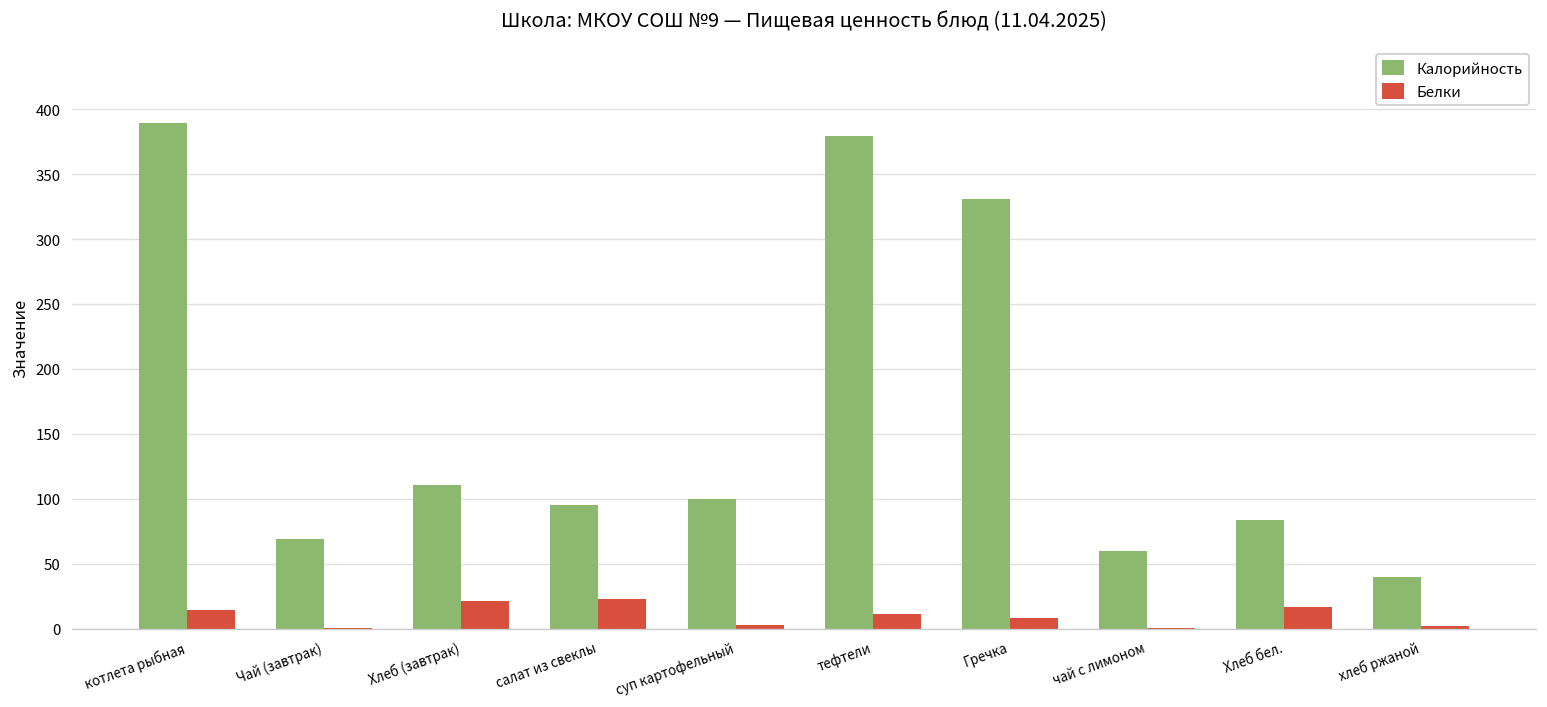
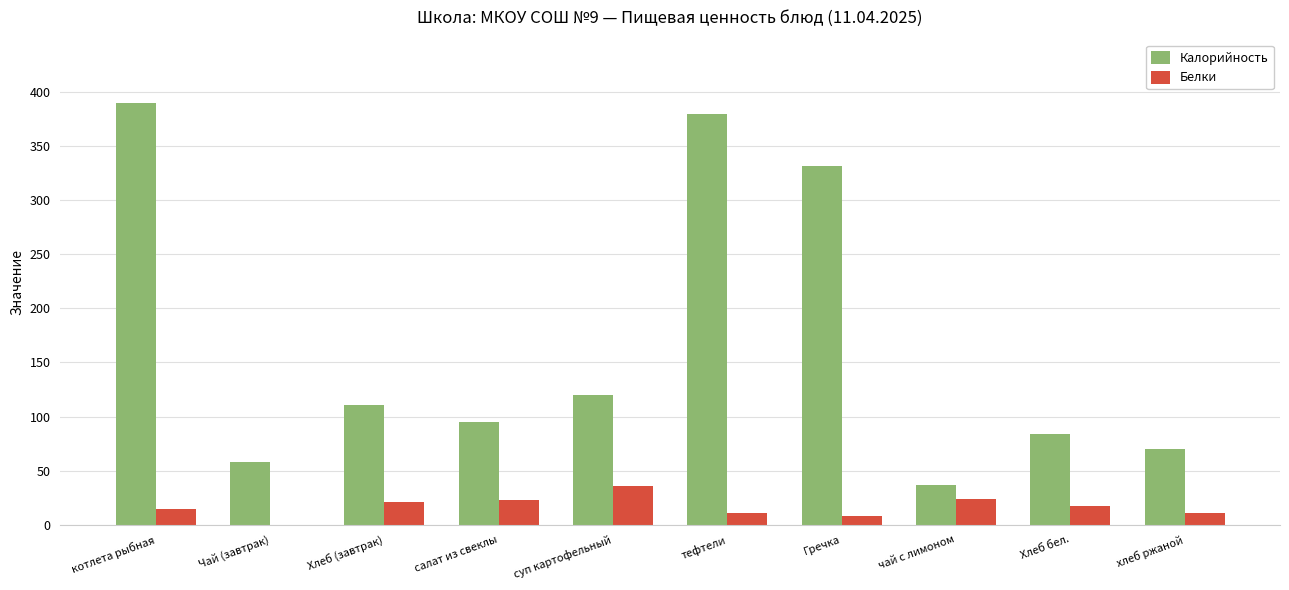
Калорийность, Чай (завтрак): 69 -> 58
Калорийность, суп картофельный: 100 -> 120
Белки, суп картофельный: 3 -> 36
Калорийность, чай с лимоном: 60 -> 37
Белки, чай с лимоном: 0 -> 24
Калорийность, хлеб ржаной: 40 -> 70
Белки, хлеб ржаной: 2 -> 11
